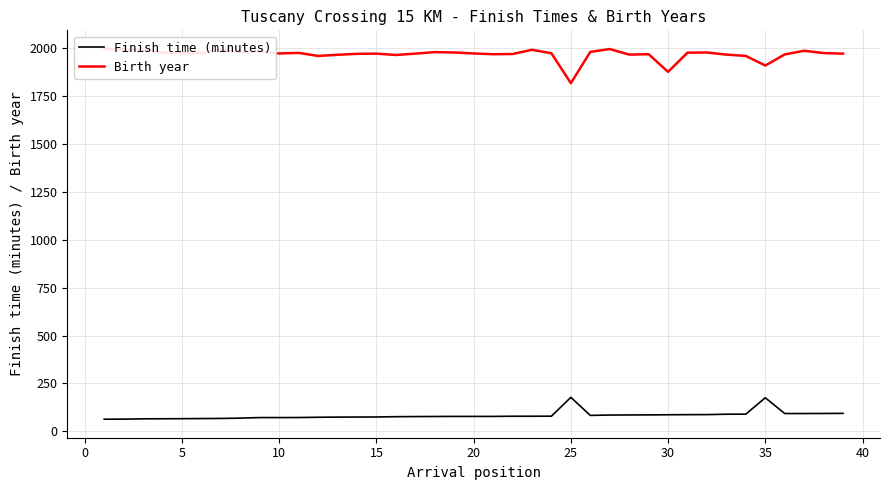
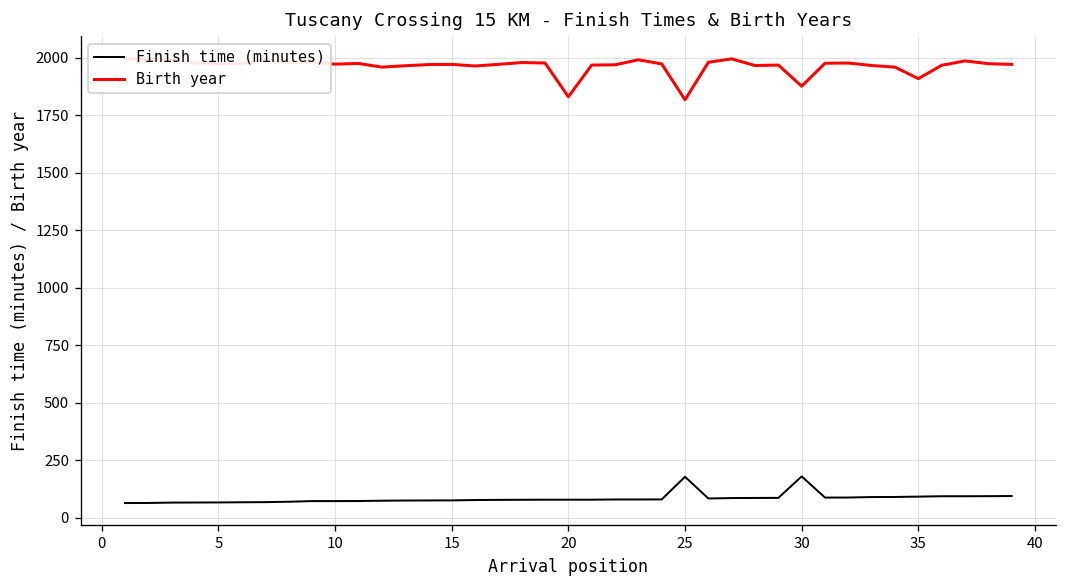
Birth year, 20: 1970 -> 1830
Finish time (minutes), 30: 90 -> 180
Finish time (minutes), 35: 180 -> 90
